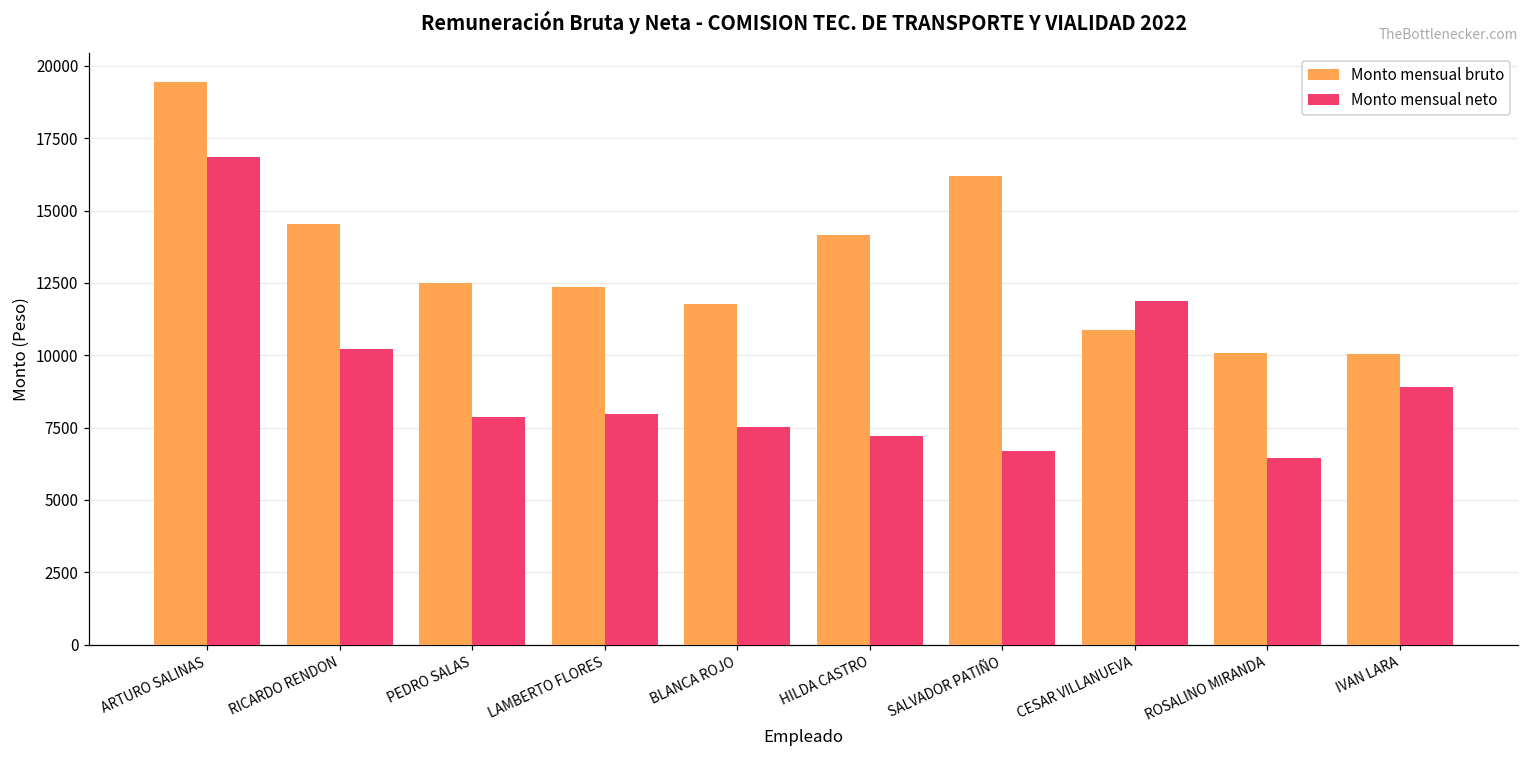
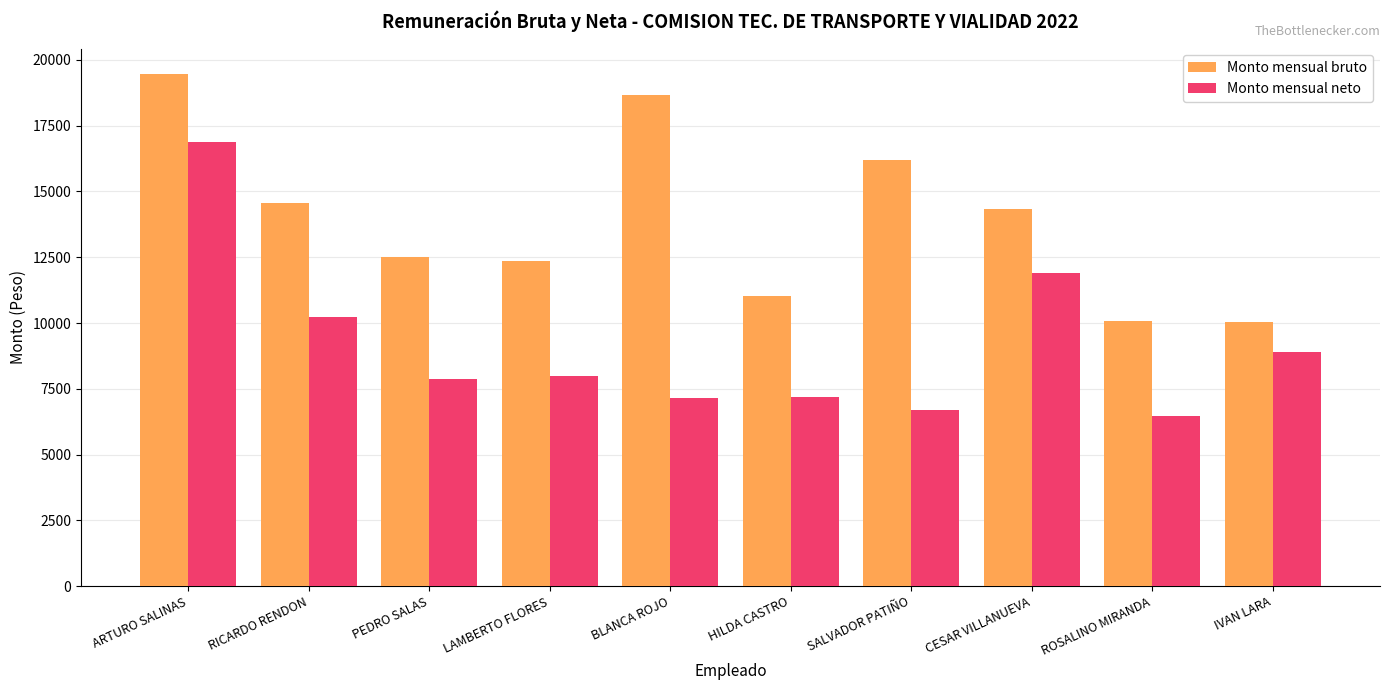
Monto mensual bruto, BLANCA ROJO: 11800 -> 18700
Monto mensual neto, BLANCA ROJO: 7500 -> 7100
Monto mensual bruto, HILDA CASTRO: 14200 -> 11000
Monto mensual bruto, CESAR VILLANUEVA: 10900 -> 14300
